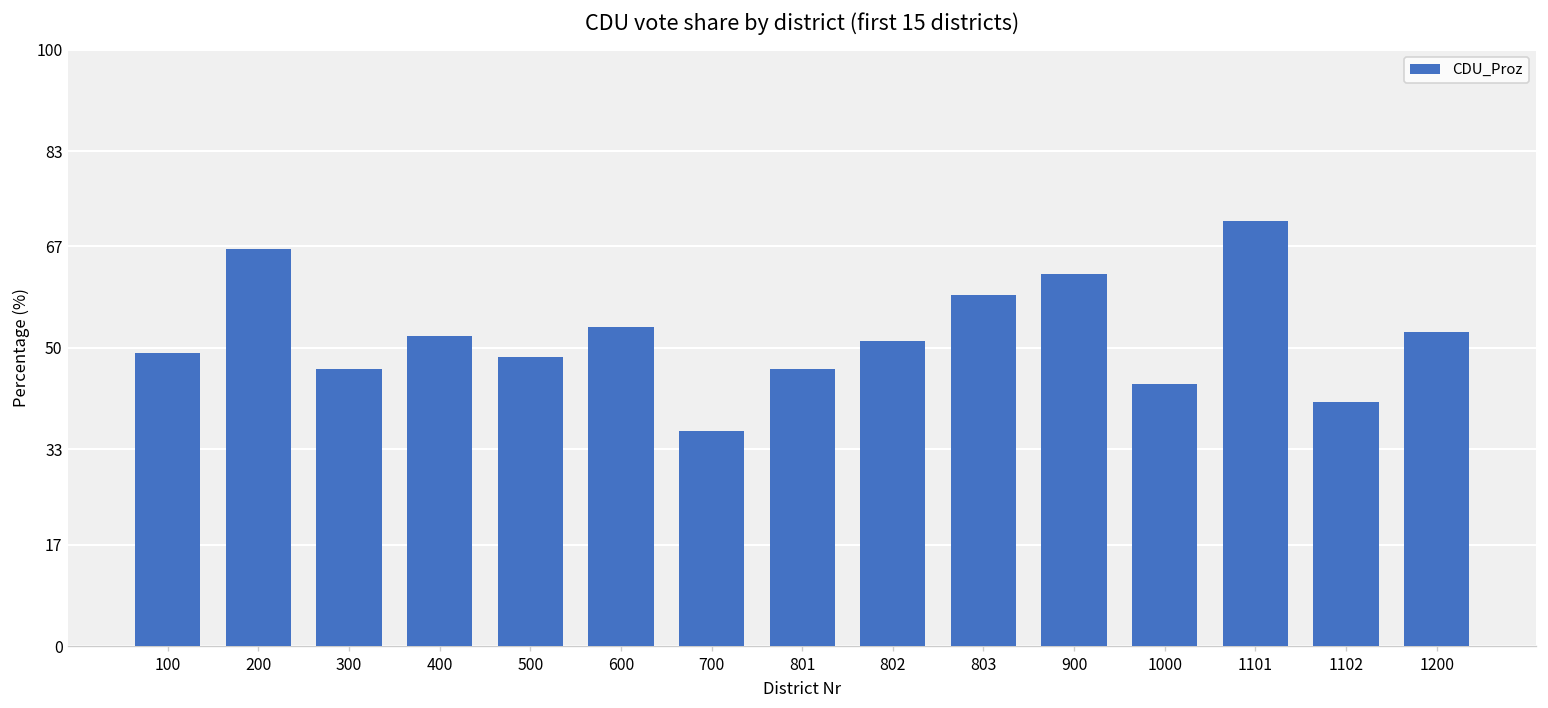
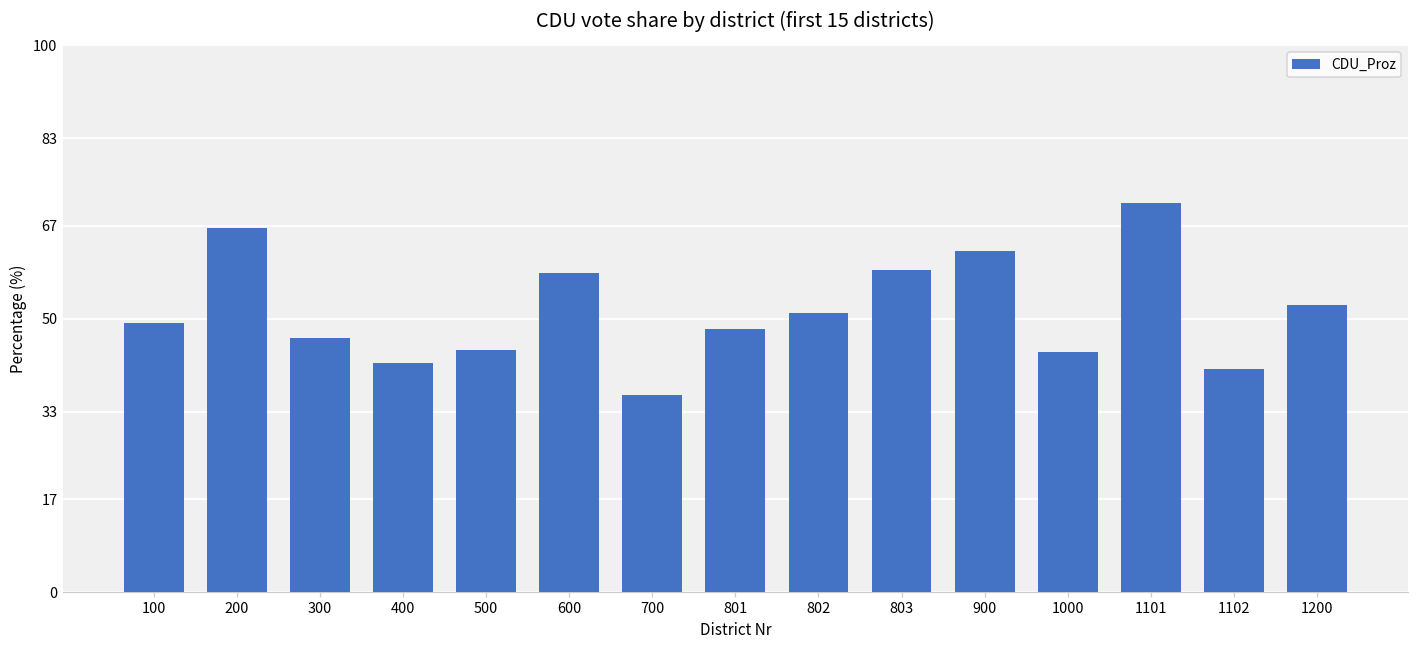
400: 52 -> 42
500: 48 -> 44
600: 54 -> 58
801: 47 -> 48
